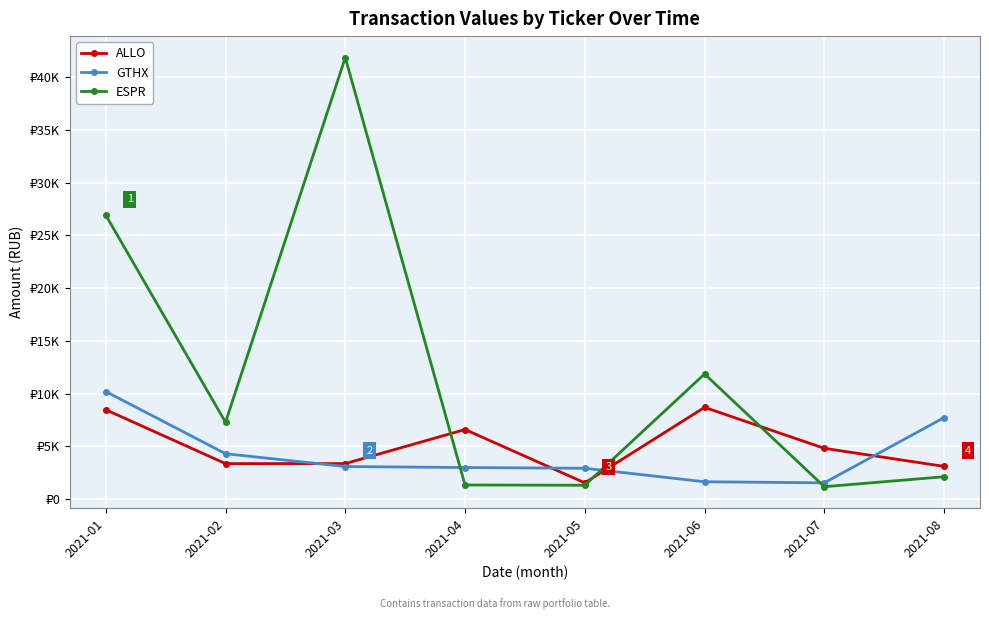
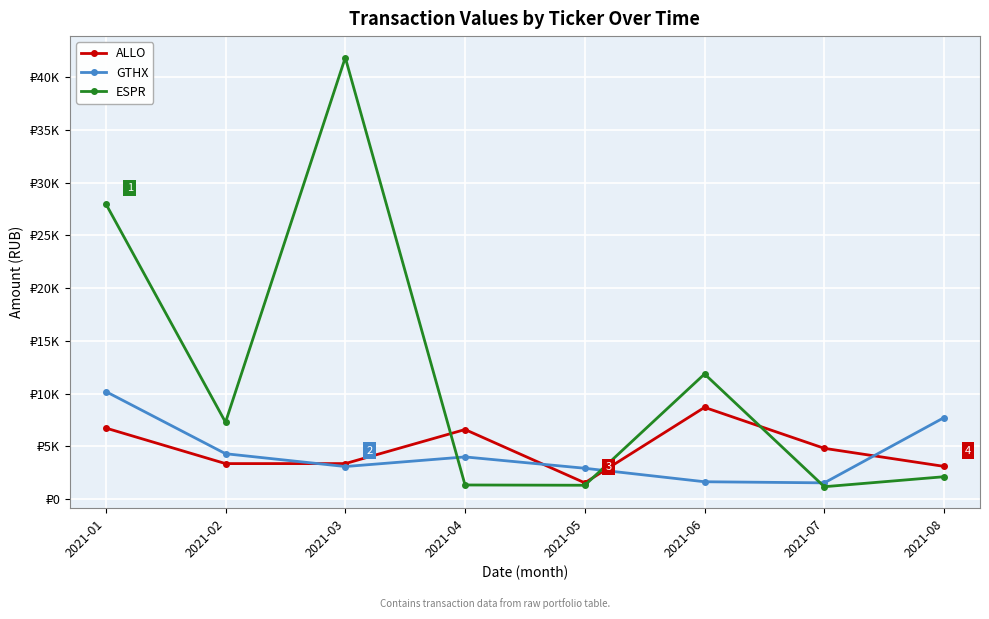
ALLO, 2021-01: ₽8500 -> ₽6700
ESPR, 2021-01: ₽26900 -> ₽28000
GTHX, 2021-04: ₽3000 -> ₽4000
